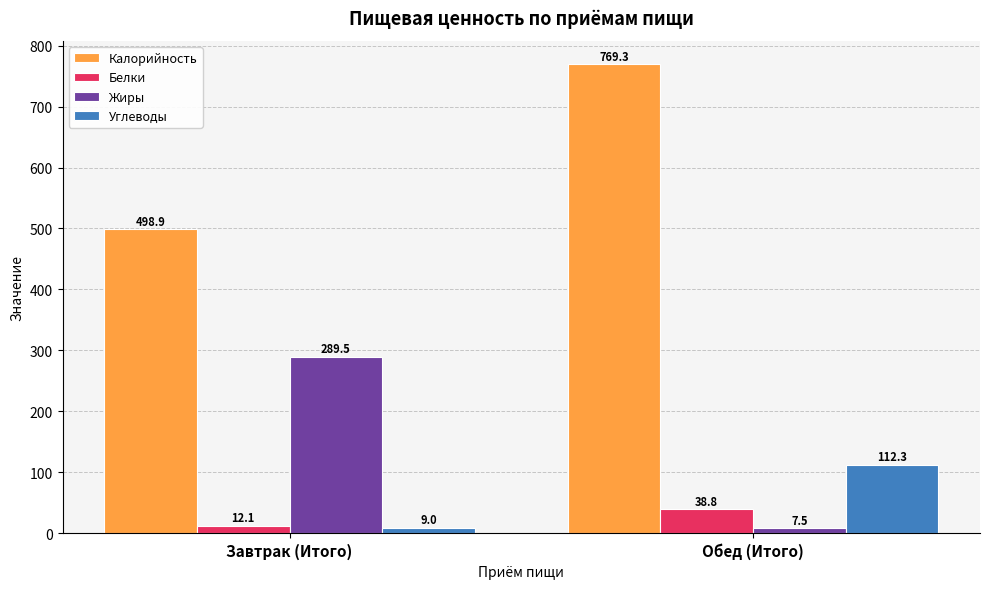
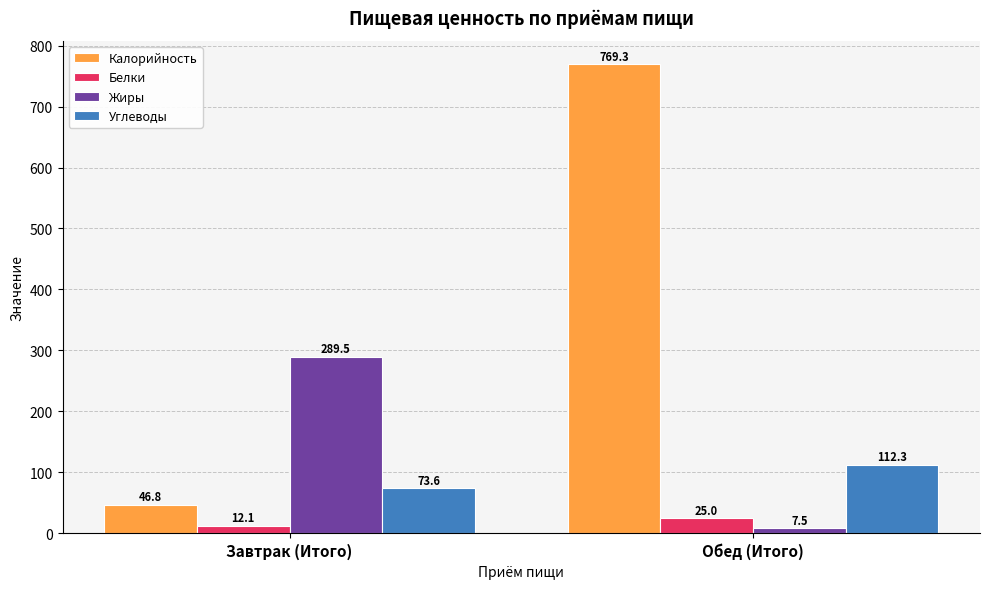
Калорийность, Завтрак (Итого): 498.9 -> 46.8
Углеводы, Завтрак (Итого): 9.0 -> 73.6
Белки, Обед (Итого): 38.8 -> 25.0
